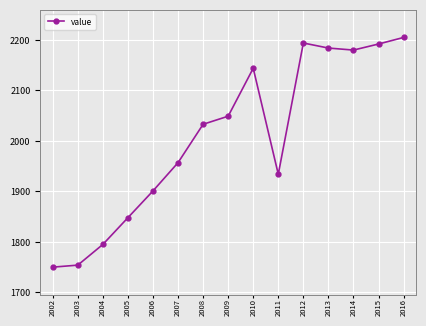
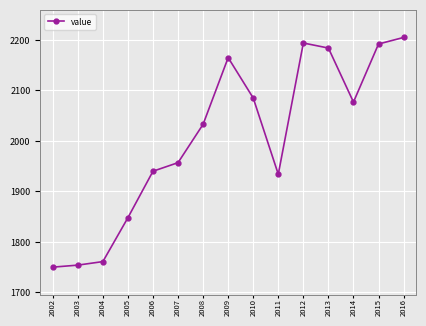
2004: 1800 -> 1760
2006: 1900 -> 1940
2009: 2050 -> 2170
2010: 2140 -> 2090
2014: 2180 -> 2080
